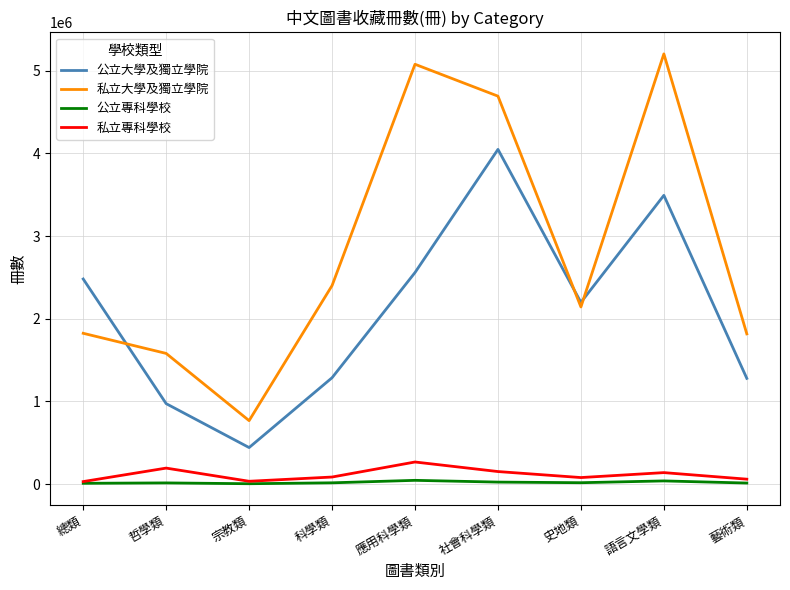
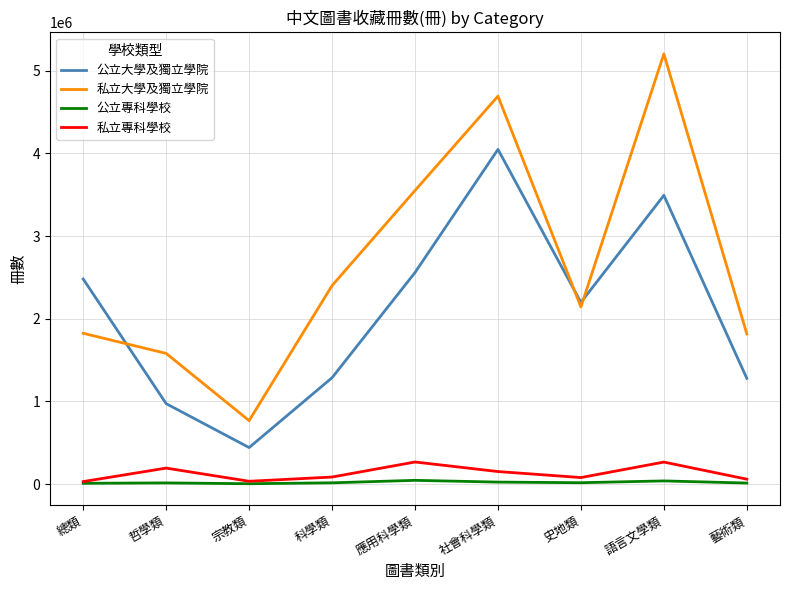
私立大學及獨立學院, 應用科學類: 5100000 -> 3600000
私立專科學校, 語言文學類: 100000 -> 300000
